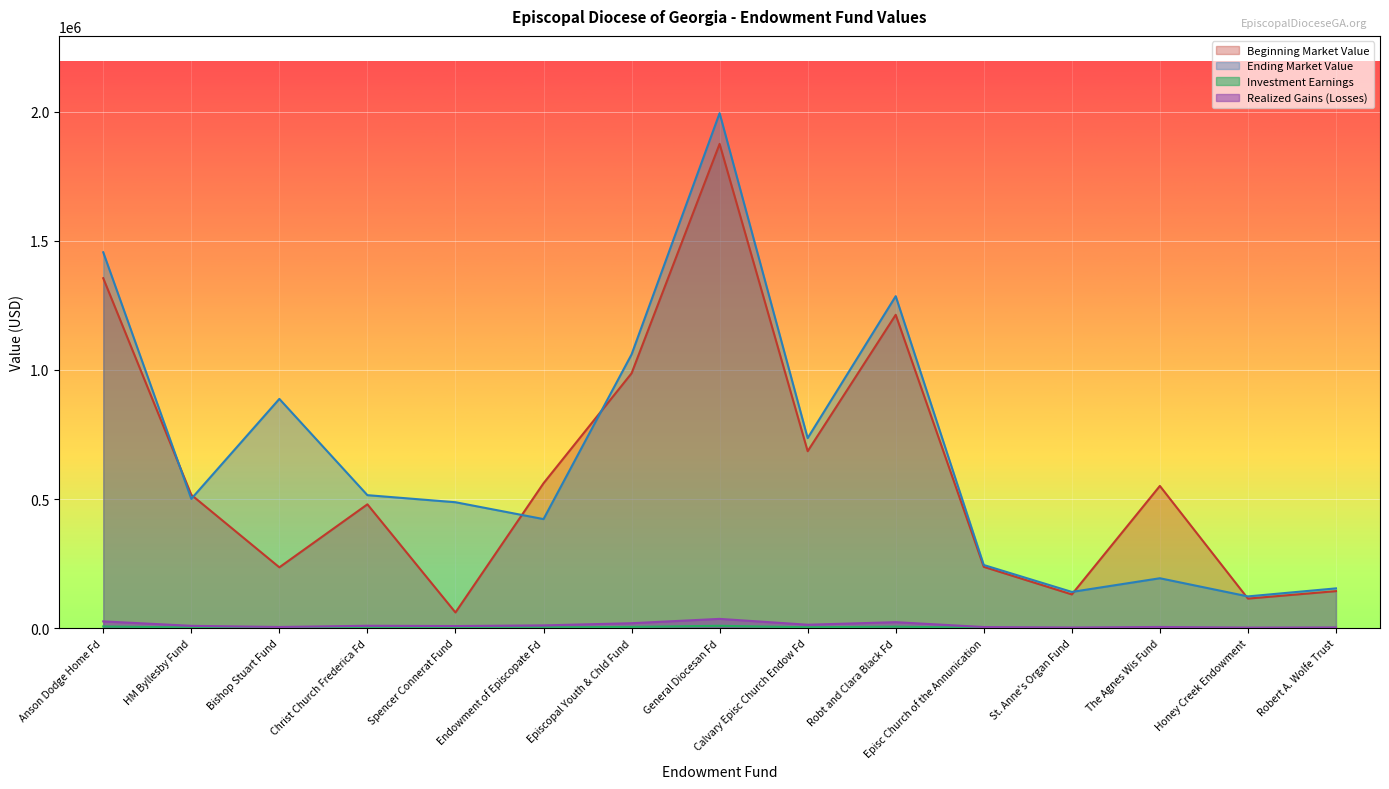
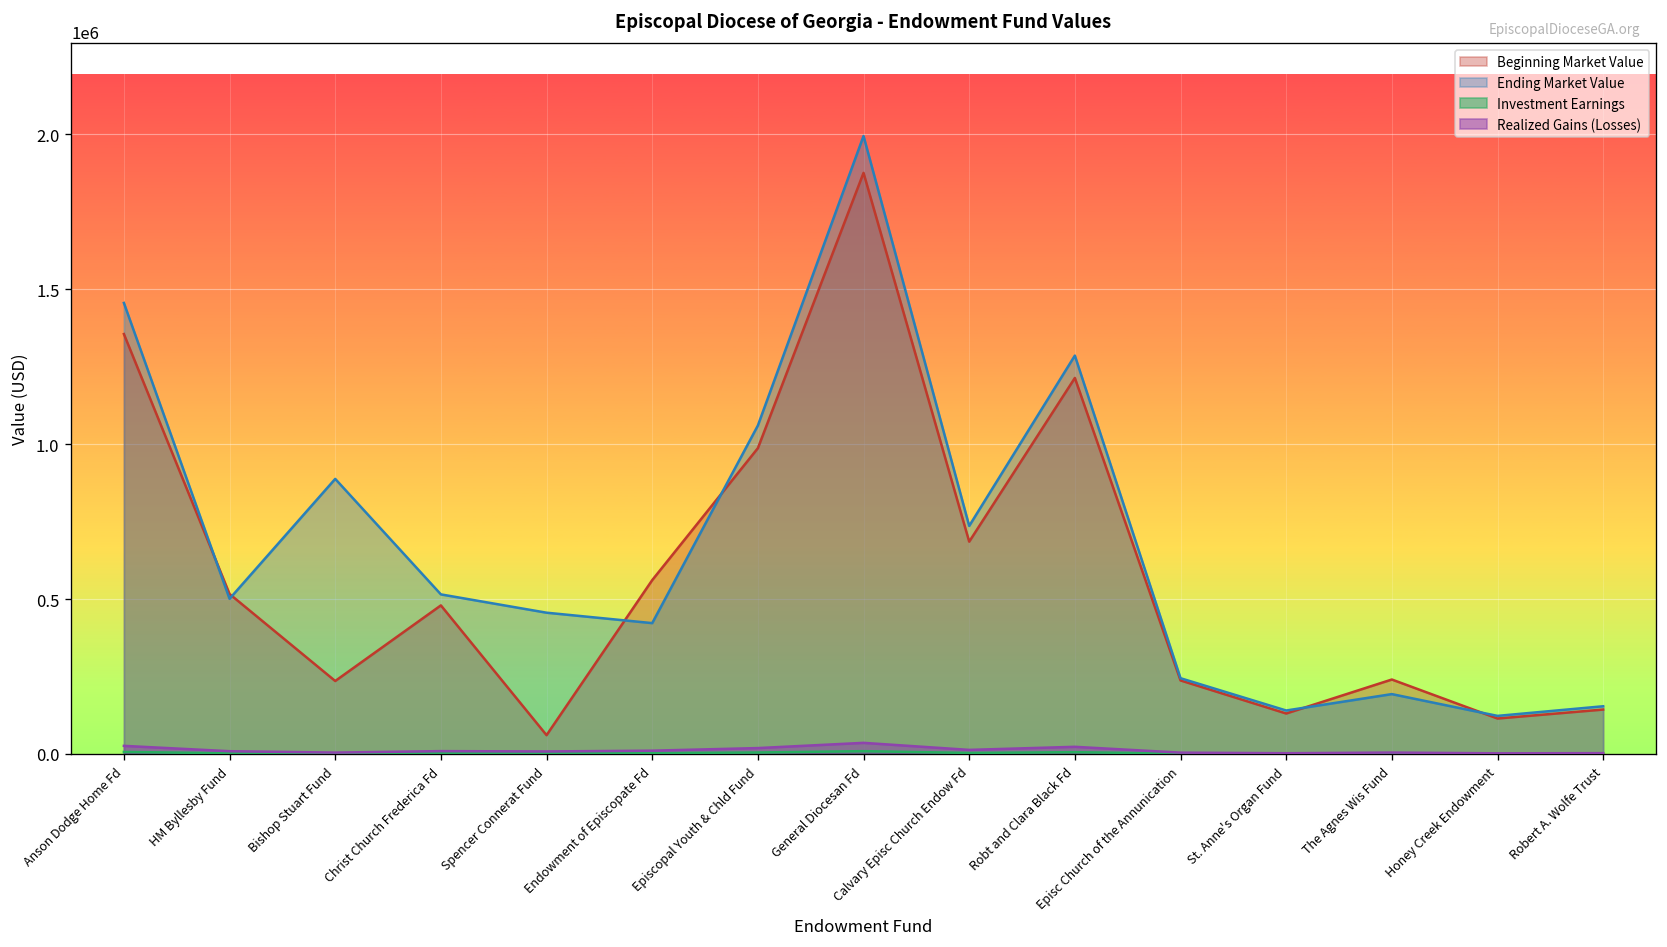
Ending Market Value, Spencer Connerat Fund: 490000 -> 460000
Beginning Market Value, The Agnes Wis Fund: 550000 -> 240000
